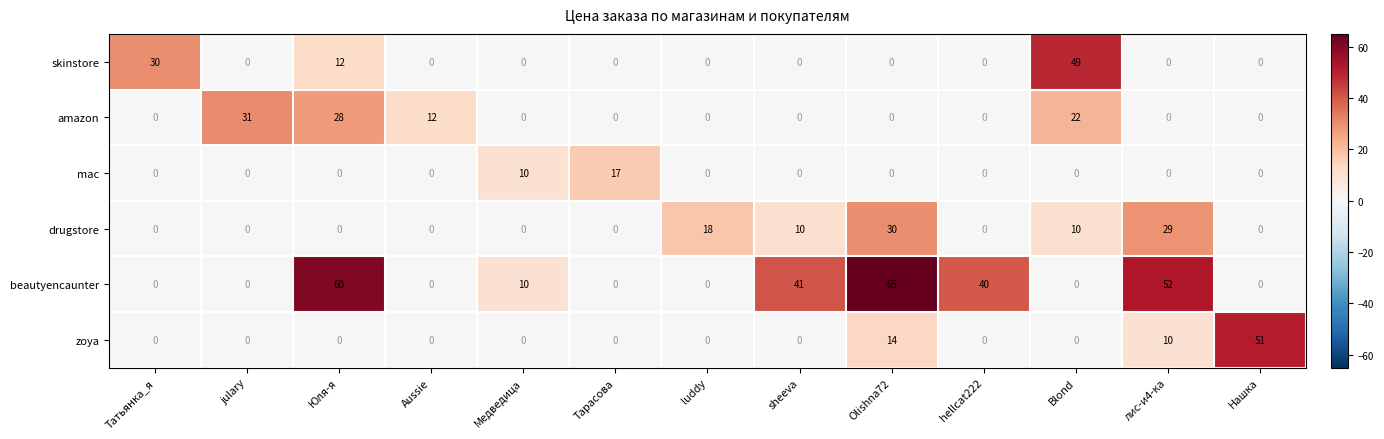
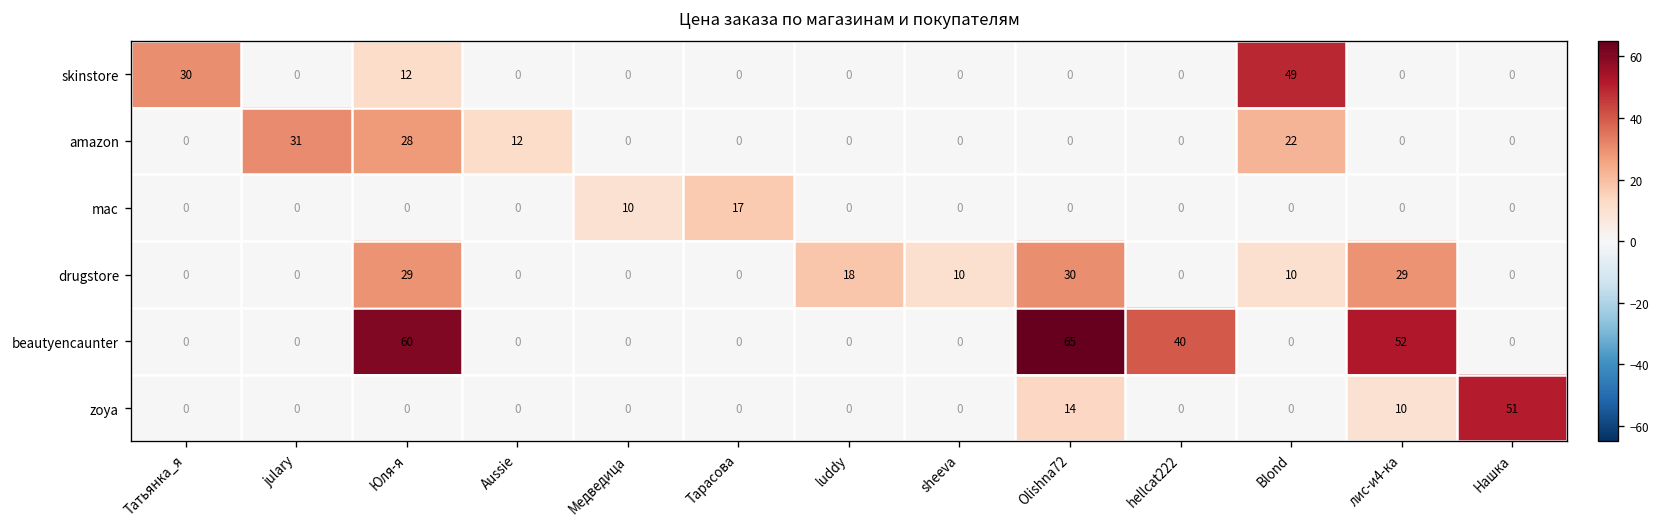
drugstore, Юля-я: 0 -> 29
beautyencaunter, Медведица: 10 -> 0
beautyencaunter, sheeva: 41 -> 0
